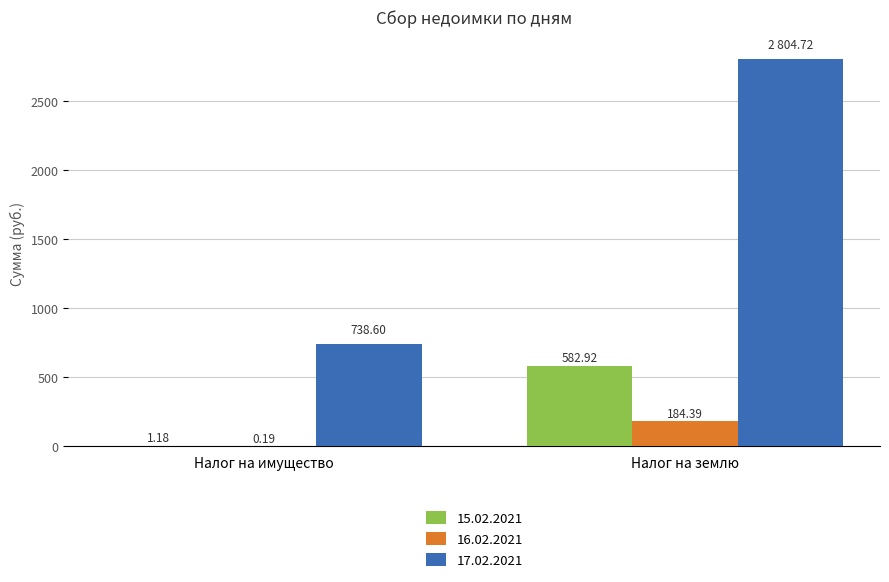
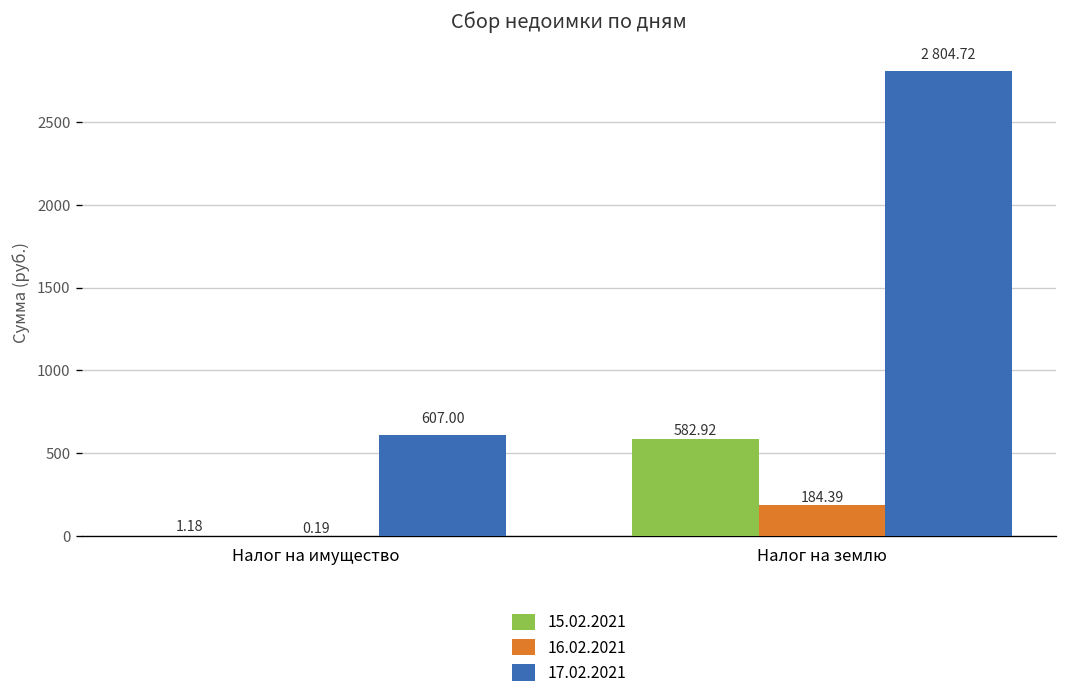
17.02.2021, Налог на имущество: 738.60 -> 607.00
